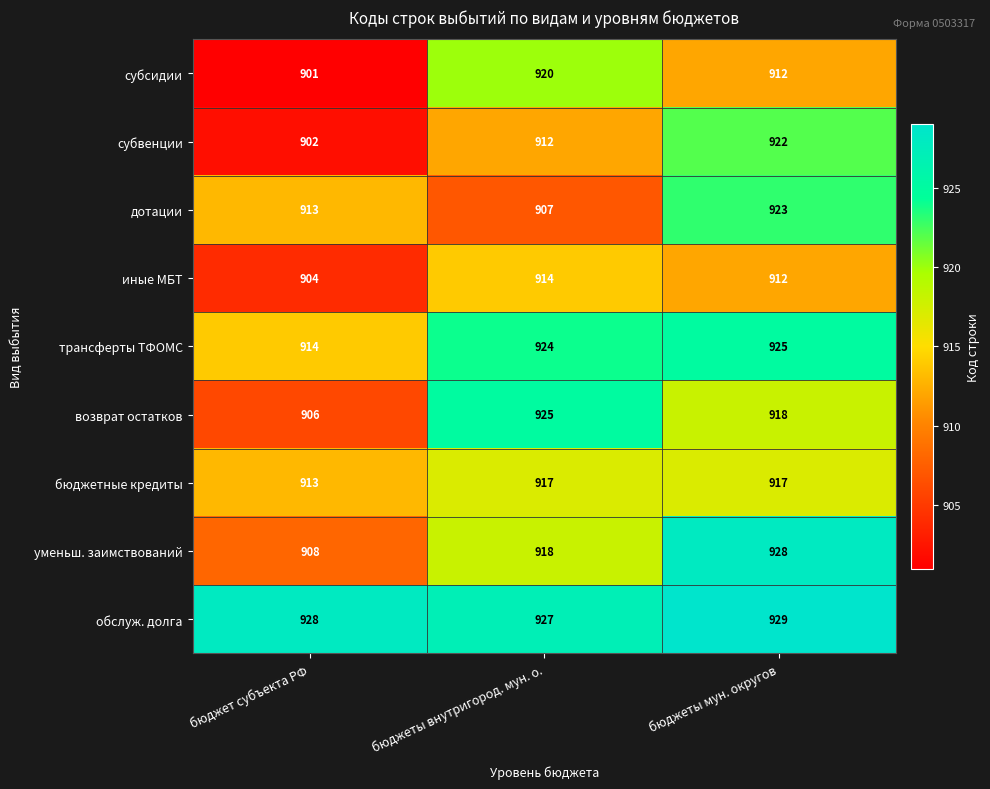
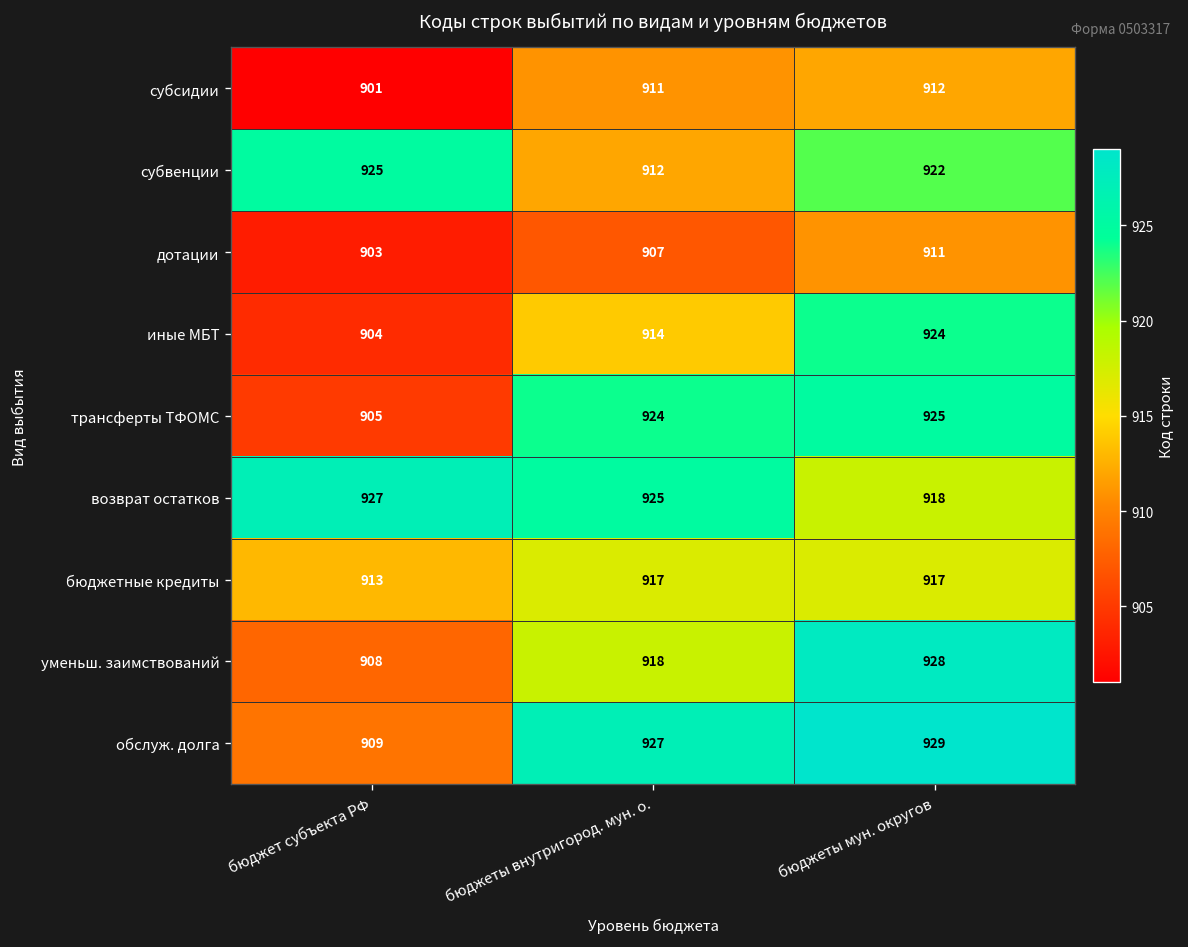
субсидии, бюджеты внутригород. мун. о.: 920 -> 911
субвенции, бюджет субъекта РФ: 902 -> 925
дотации, бюджет субъекта РФ: 913 -> 903
дотации, бюджеты мун. округов: 923 -> 911
иные МБТ, бюджеты мун. округов: 912 -> 924
трансферты ТФОМС, бюджет субъекта РФ: 914 -> 905
возврат остатков, бюджет субъекта РФ: 906 -> 927
обслуж. долга, бюджет субъекта РФ: 928 -> 909
